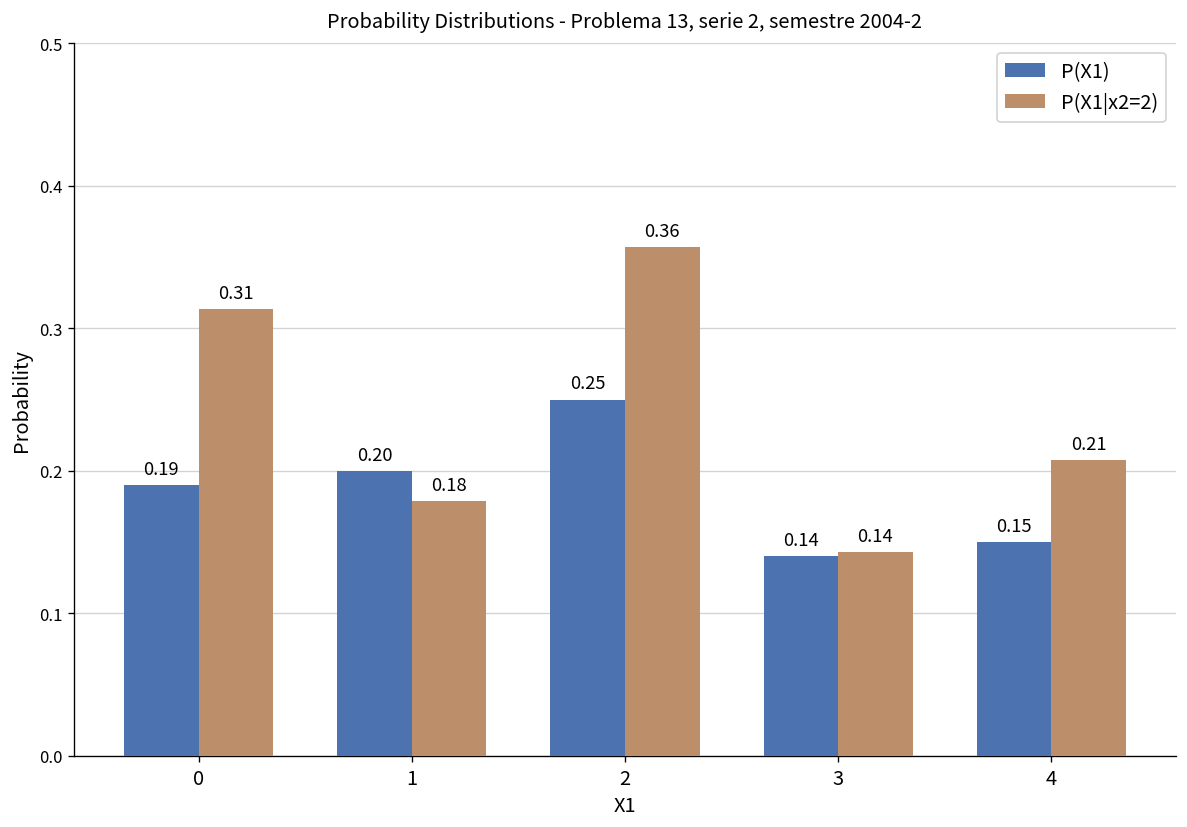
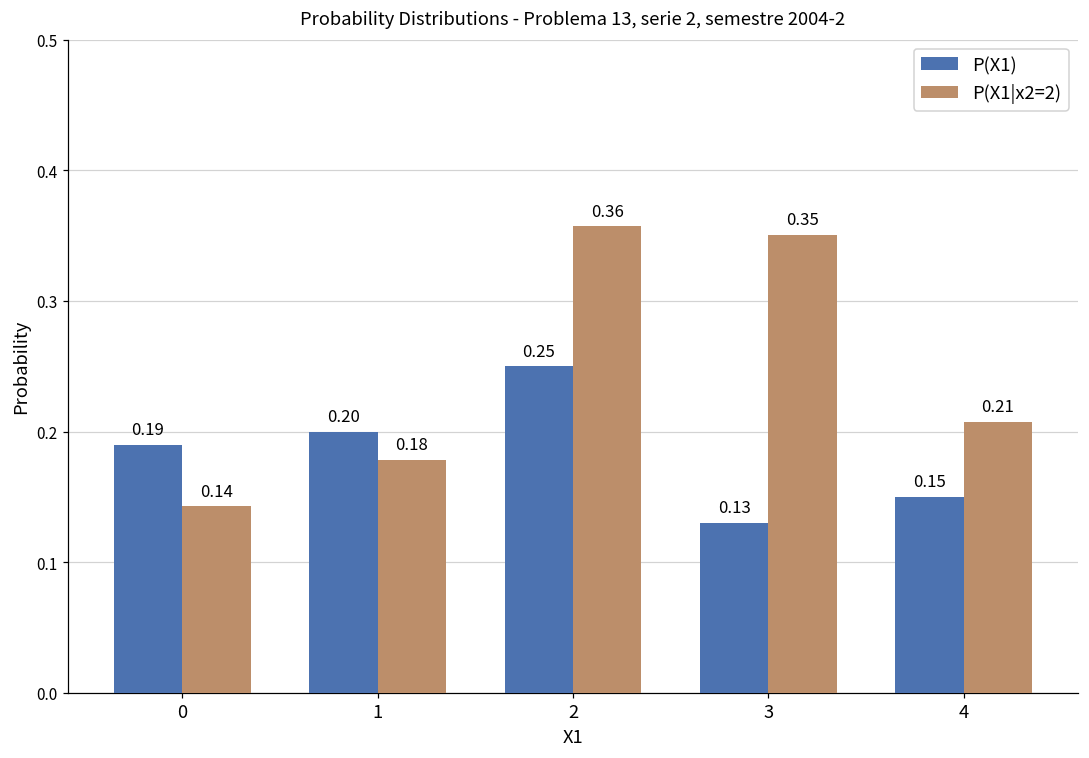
P(X1|x2=2), 0: 0.31 -> 0.14
P(X1), 3: 0.14 -> 0.13
P(X1|x2=2), 3: 0.14 -> 0.35
